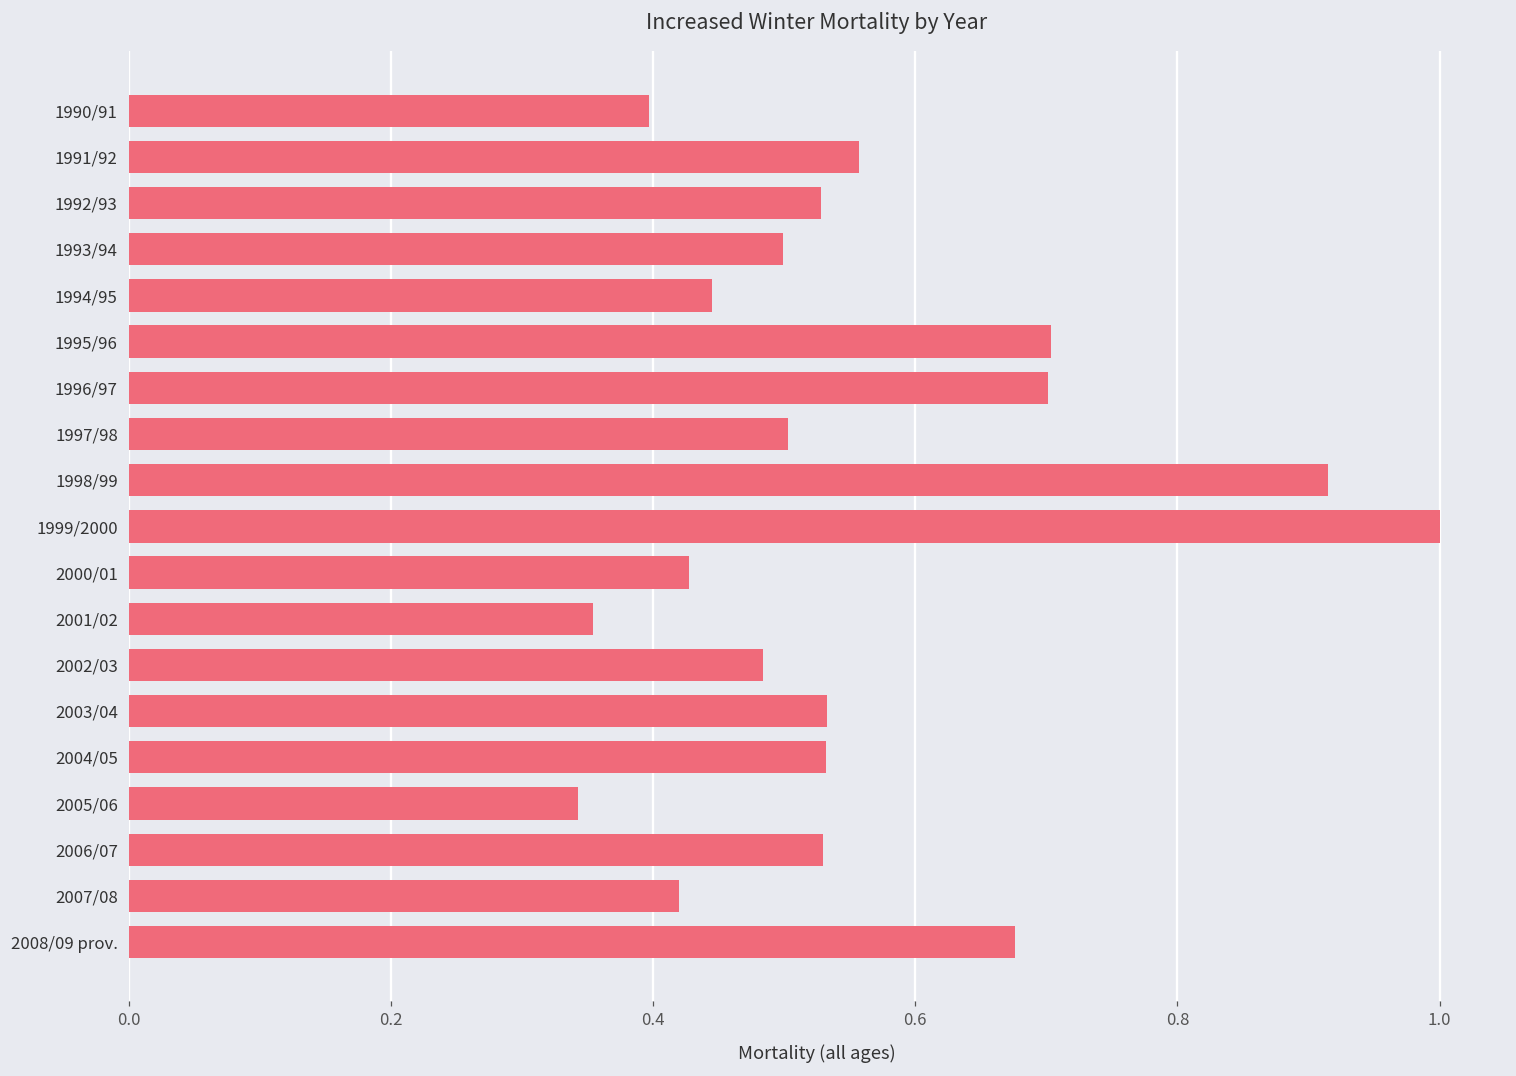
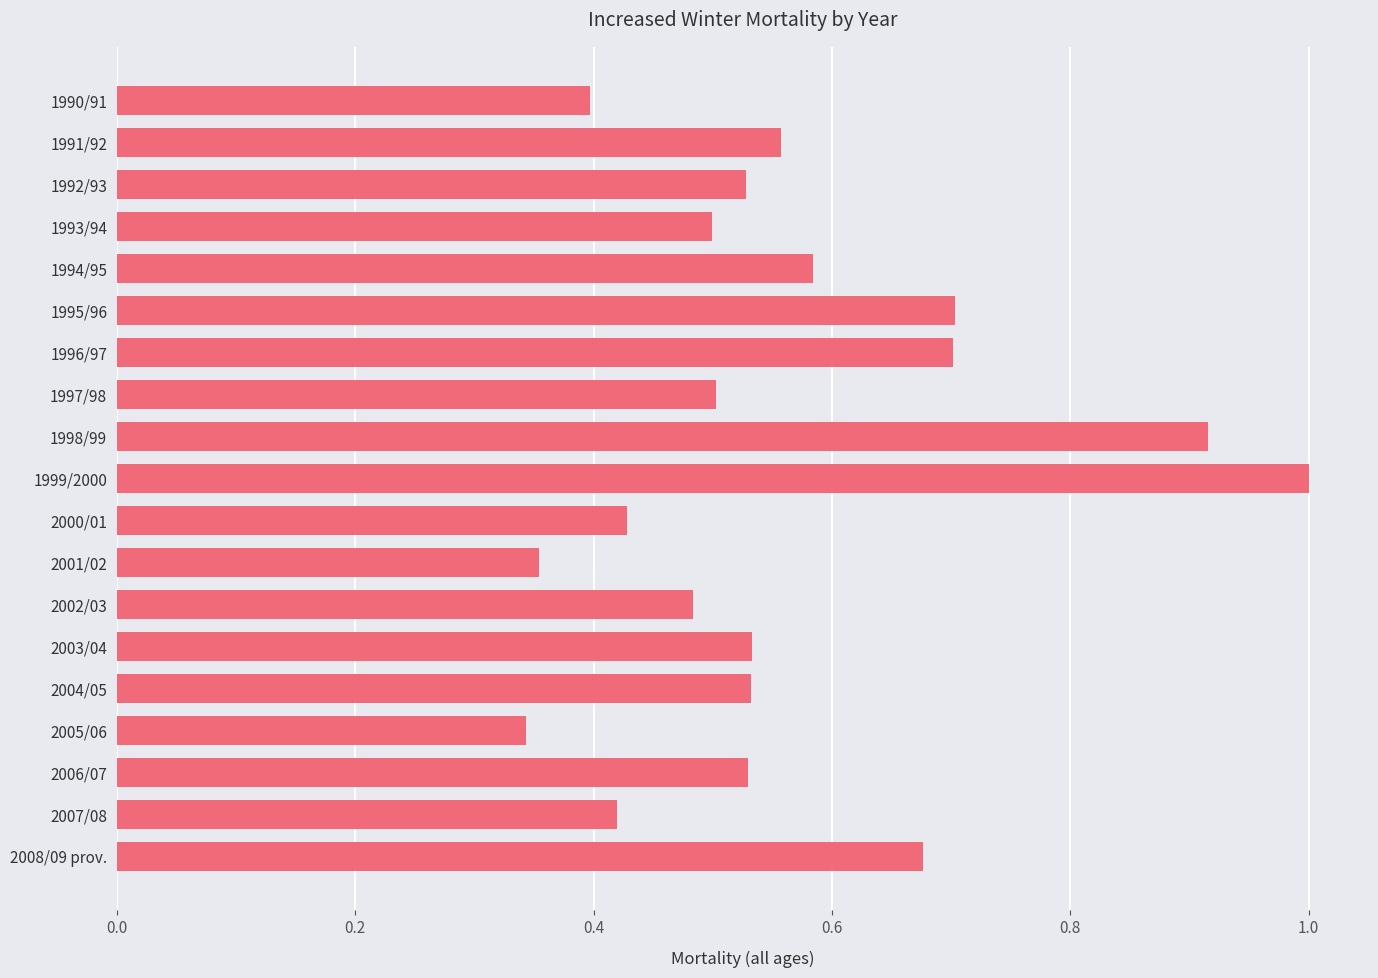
1994/95: 0.445 -> 0.584
